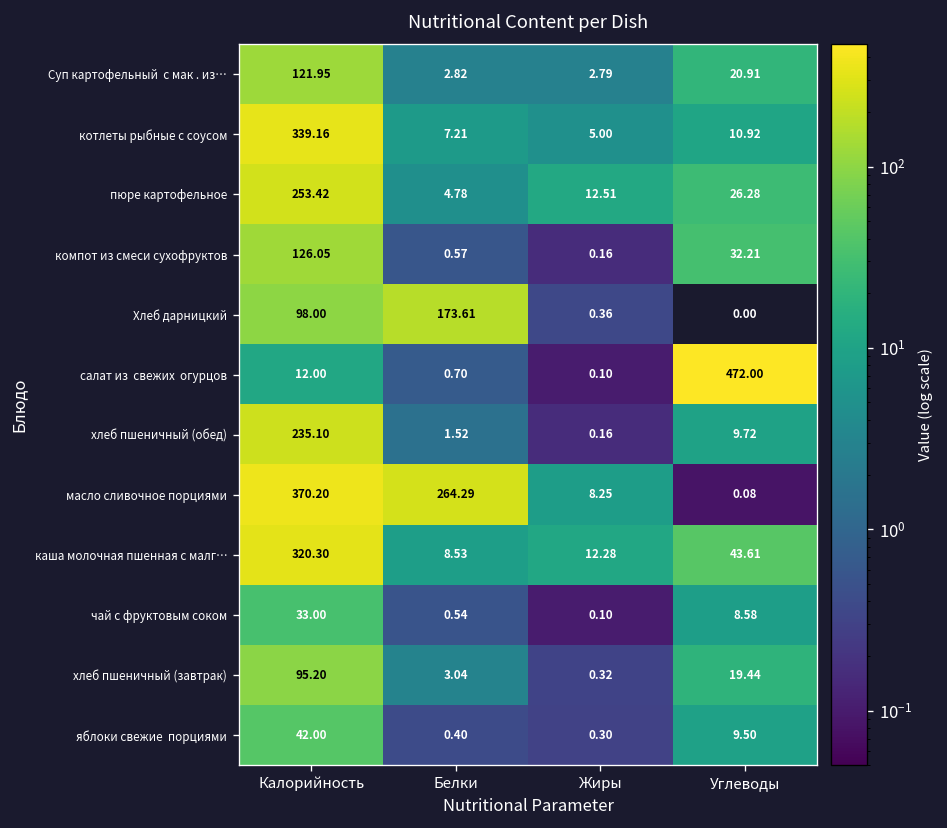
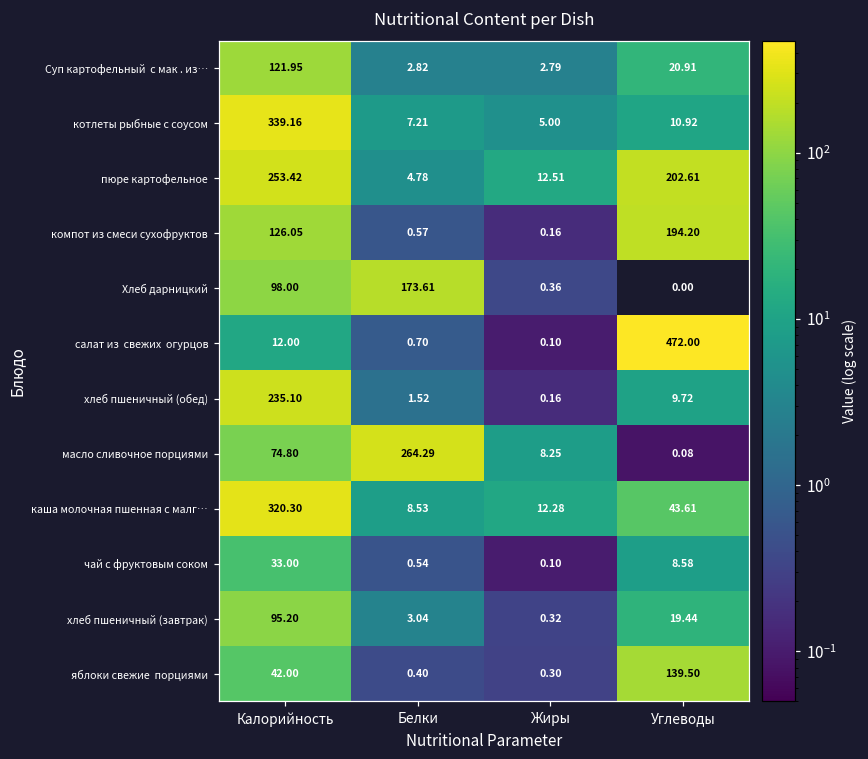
пюре картофельное, Углеводы: 26.28 -> 202.61
компот из смеси сухофруктов, Углеводы: 32.21 -> 194.20
масло сливочное порциями, Калорийность: 370.20 -> 74.80
яблоки свежие порциями, Углеводы: 9.50 -> 139.50
